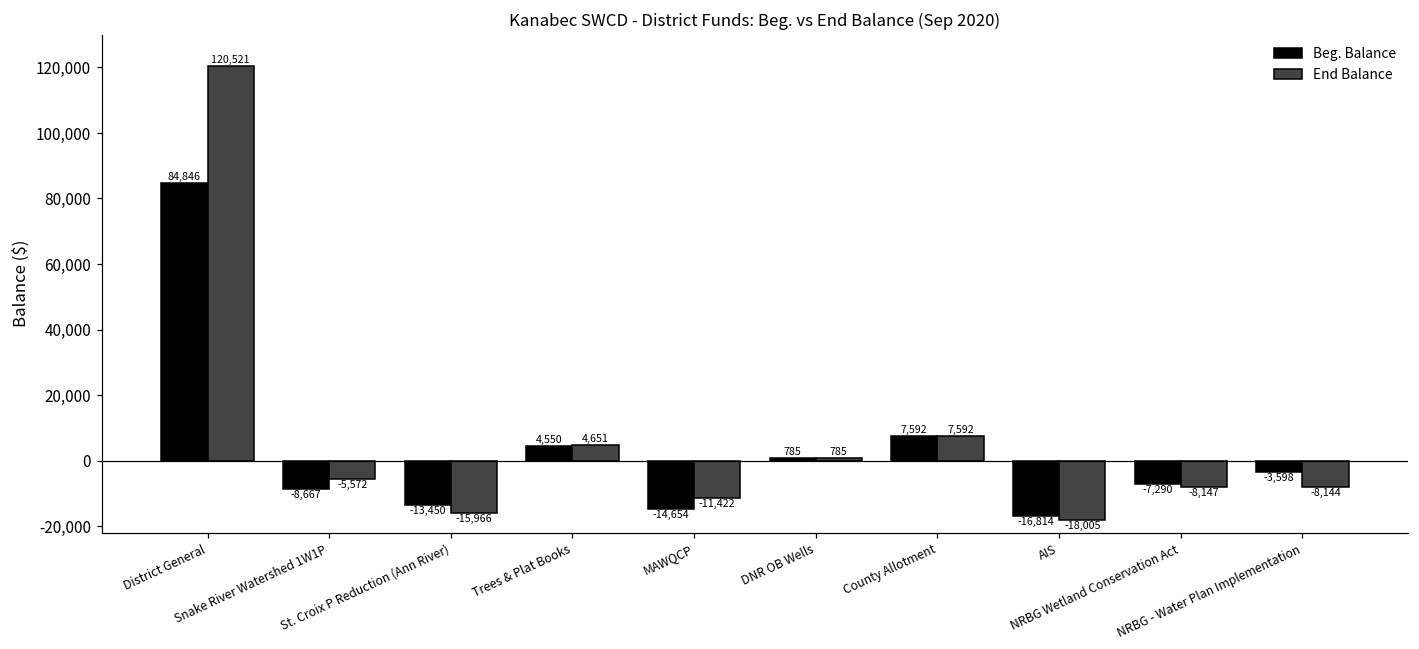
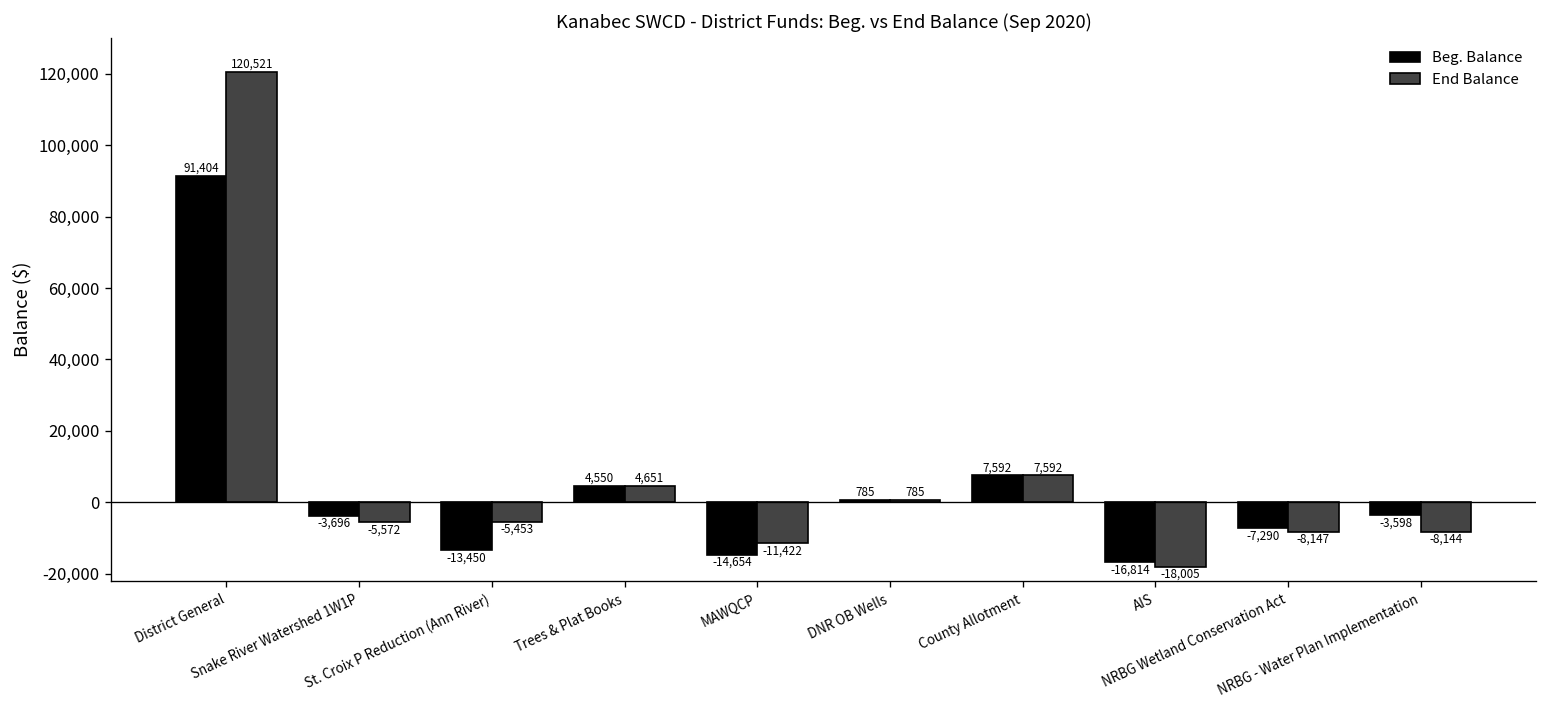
Beg. Balance, District General: 84,846 -> 91,404
Beg. Balance, Snake River Watershed 1W1P: -8,667 -> -3,696
End Balance, St. Croix P Reduction (Ann River): -15,966 -> -5,453
